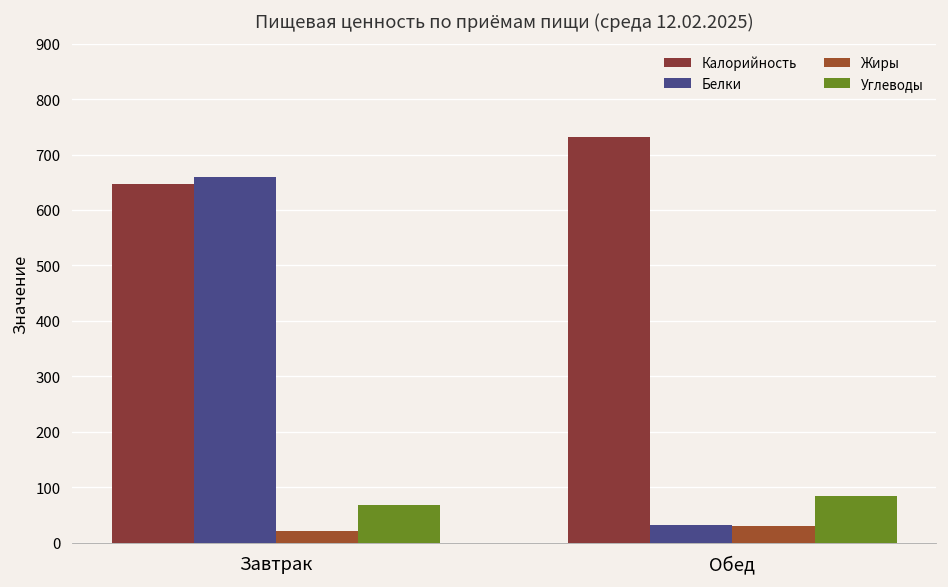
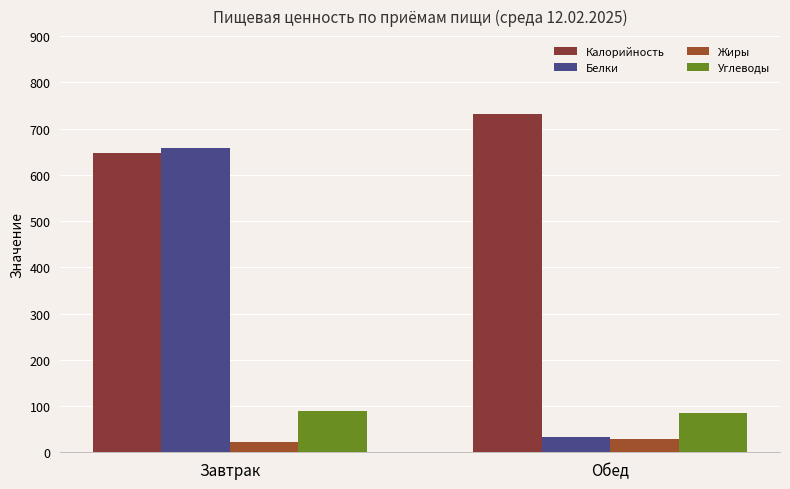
Углеводы, Завтрак: 70 -> 90
